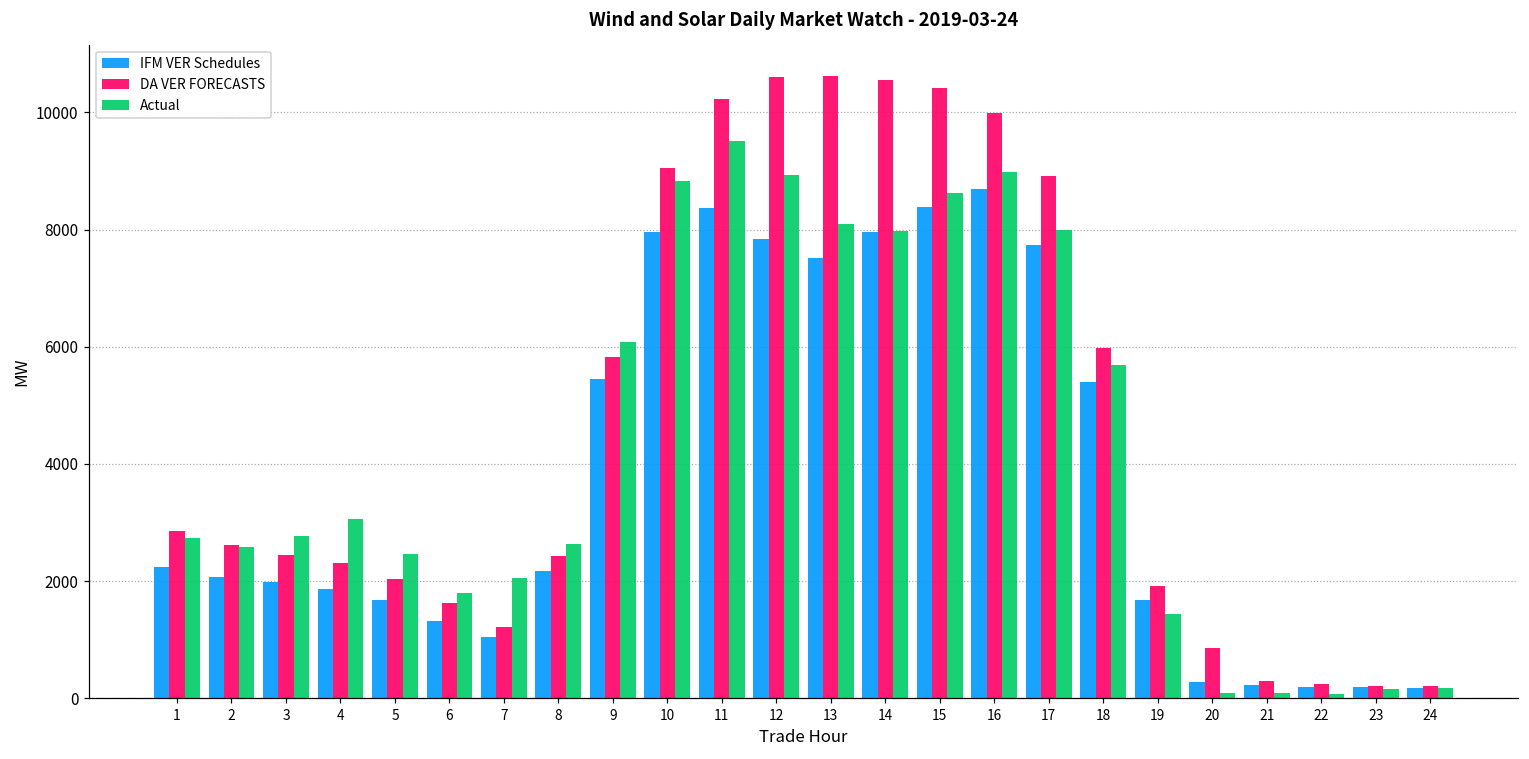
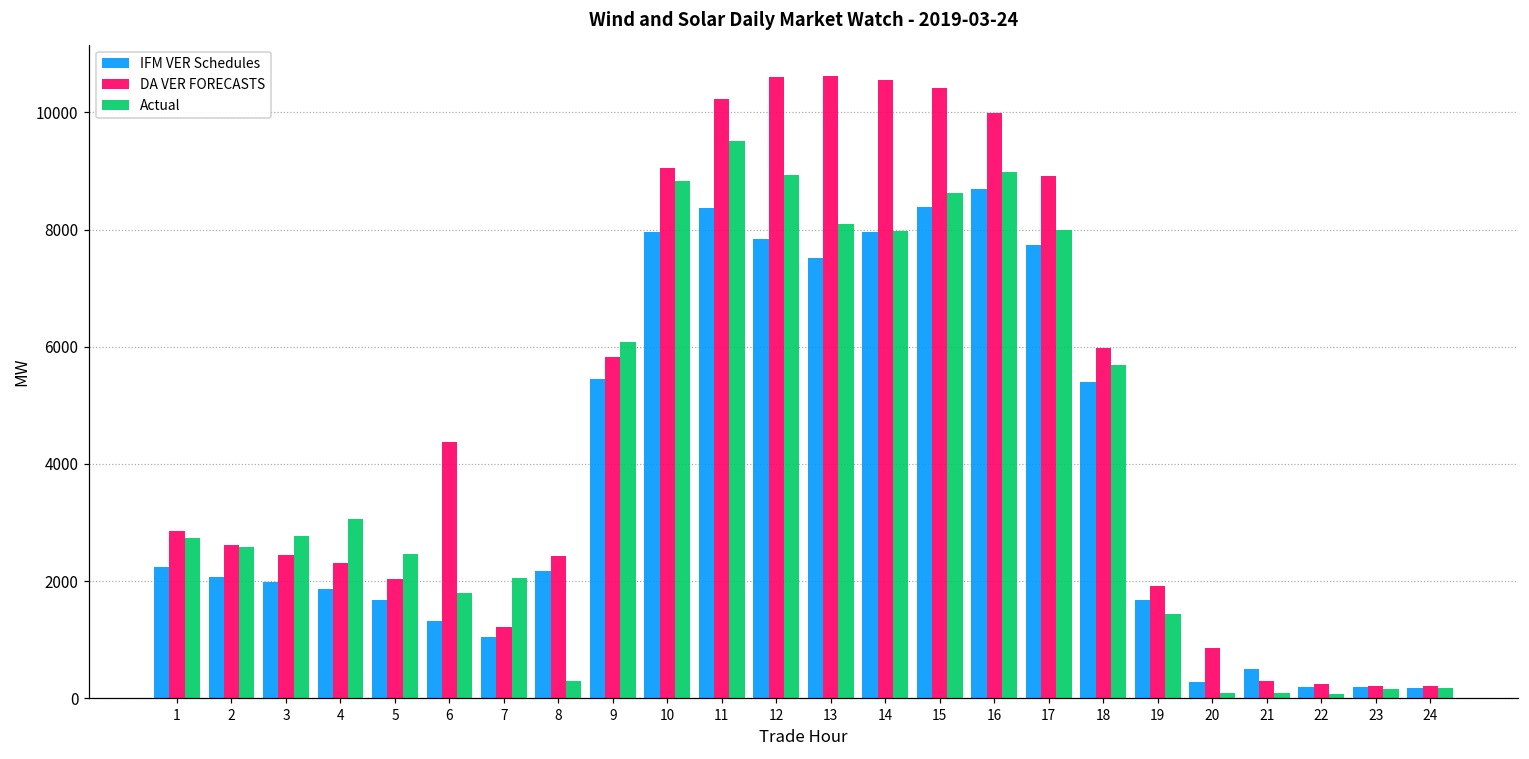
DA VER FORECASTS, 6: 1600 -> 4400
Actual, 8: 2600 -> 300
IFM VER Schedules, 21: 200 -> 500
